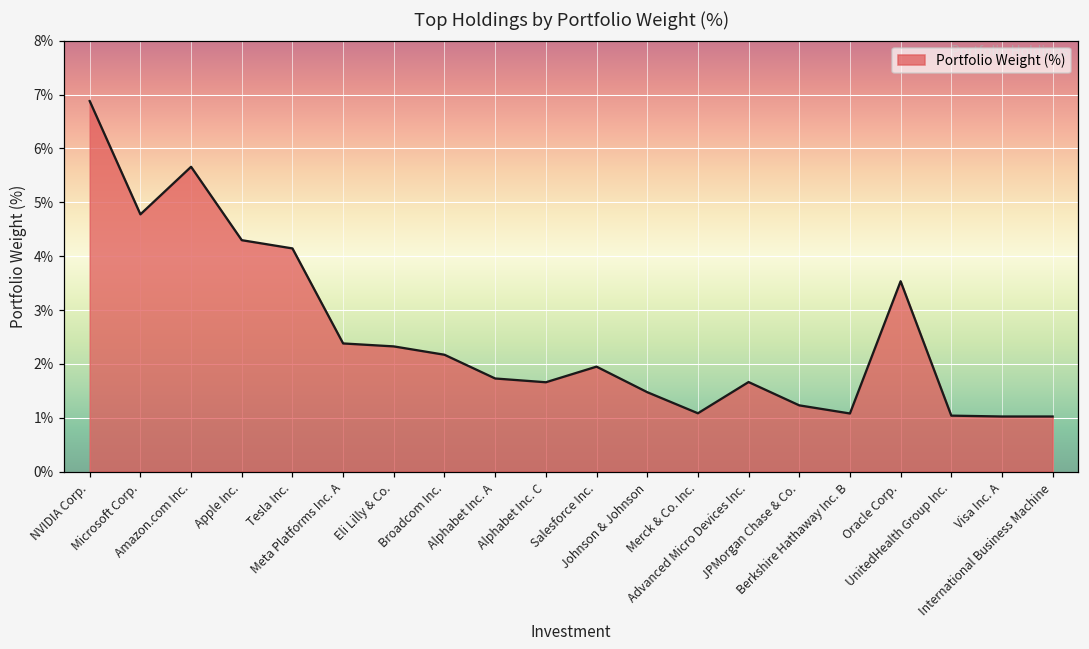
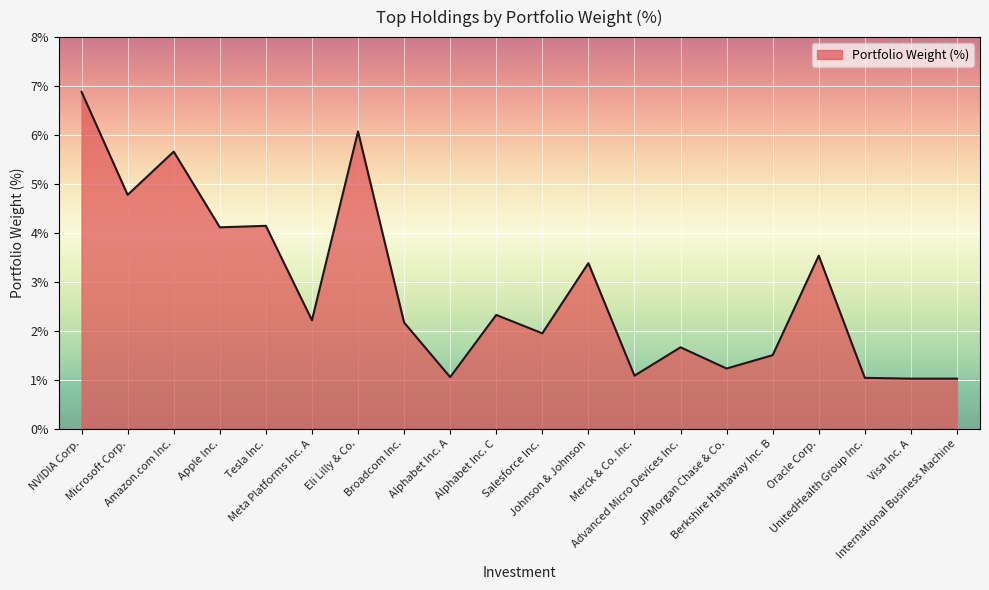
Apple Inc.: 4.3% -> 4.1%
Meta Platforms Inc. A: 2.4% -> 2.2%
Eli Lilly & Co.: 2.3% -> 6.1%
Alphabet Inc. A: 1.7% -> 1.1%
Alphabet Inc. C: 1.7% -> 2.3%
Johnson & Johnson: 1.5% -> 3.4%
Berkshire Hathaway Inc. B: 1.1% -> 1.5%
